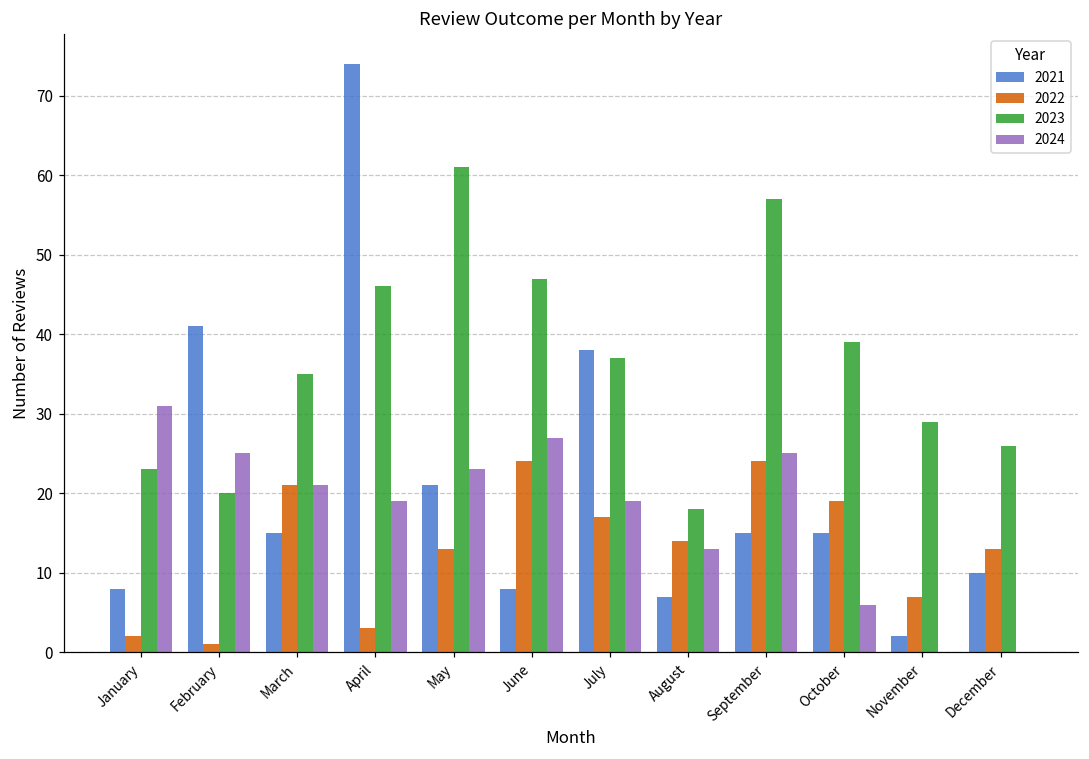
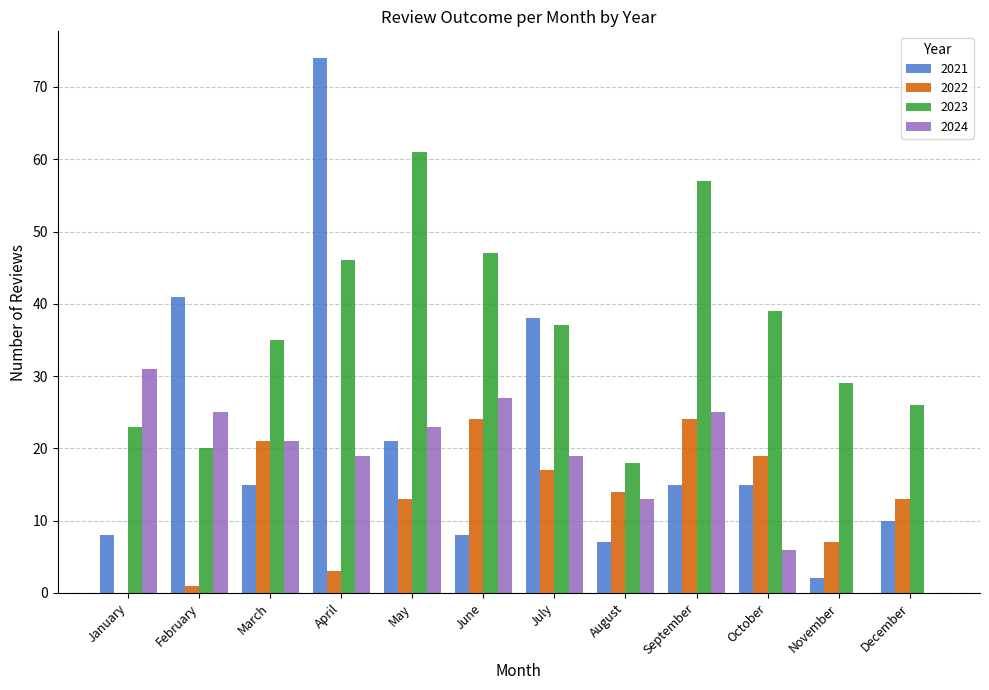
2022, January: 2 -> 0
